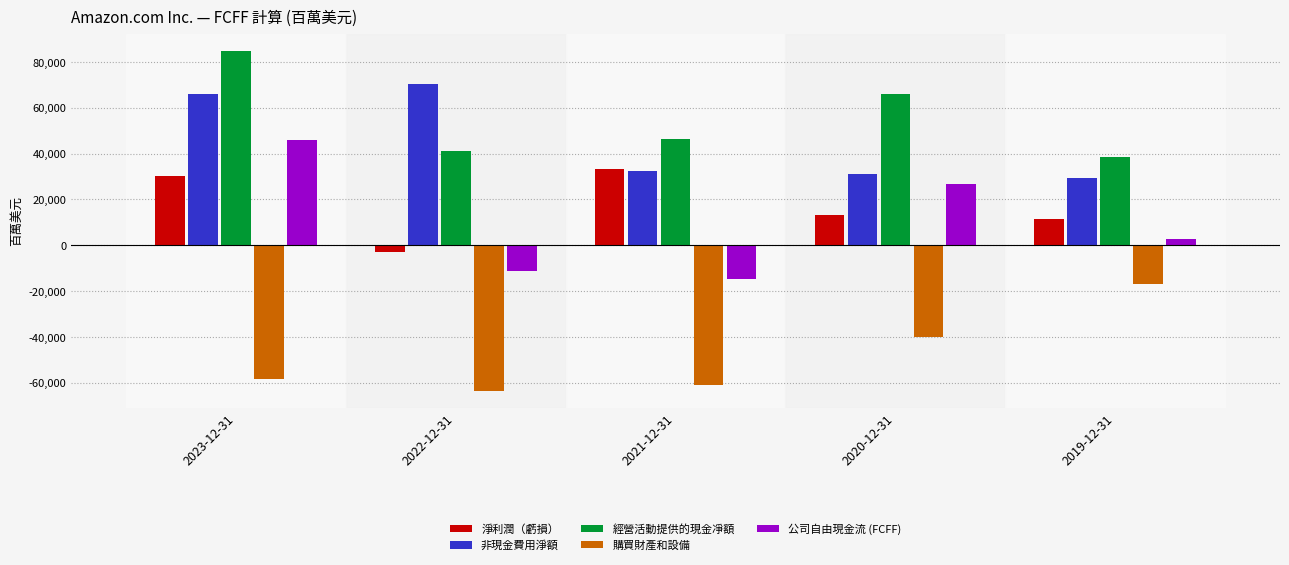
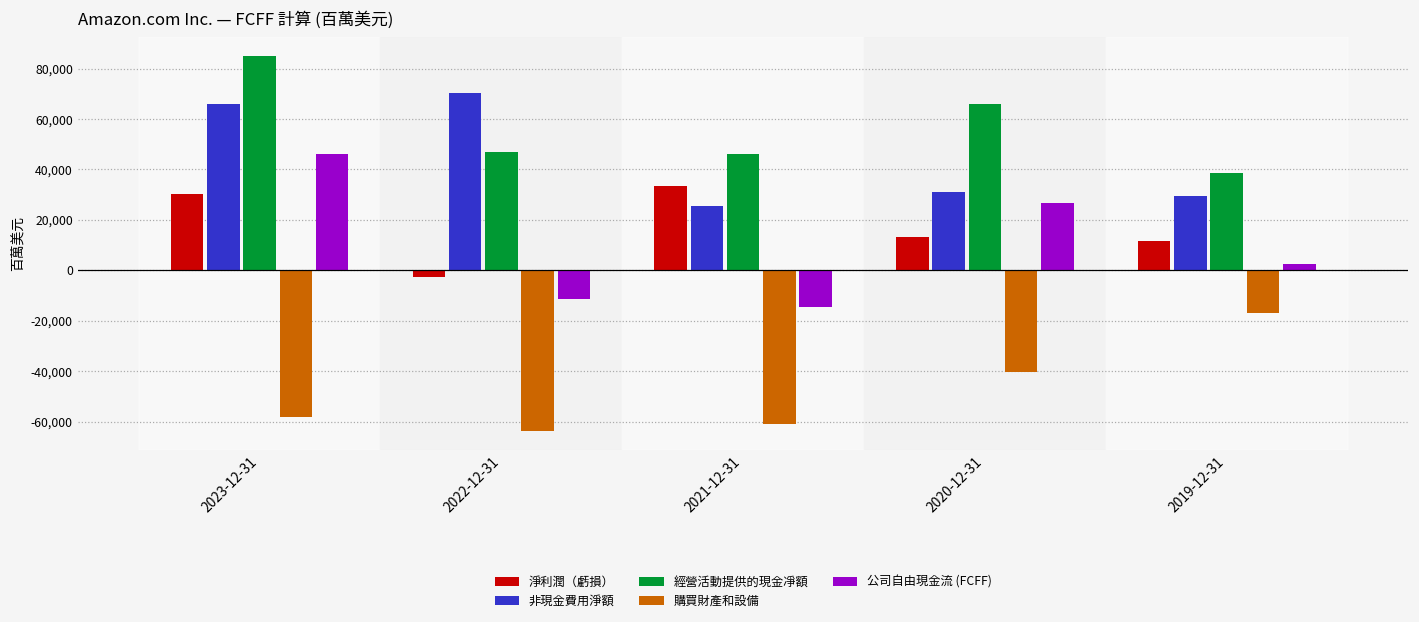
經營活動提供的現金凈額, 2022-12-31: 41,000 -> 47,000
非現金費用淨額, 2021-12-31: 33,000 -> 25,000
